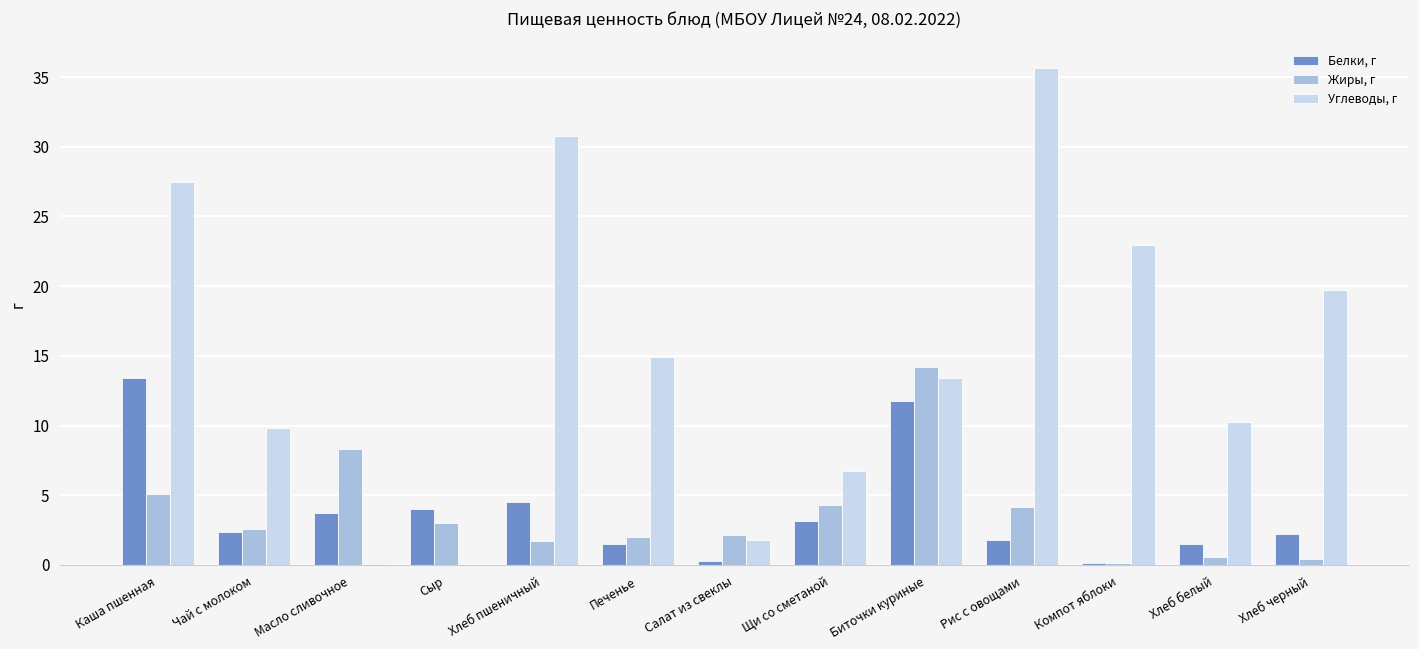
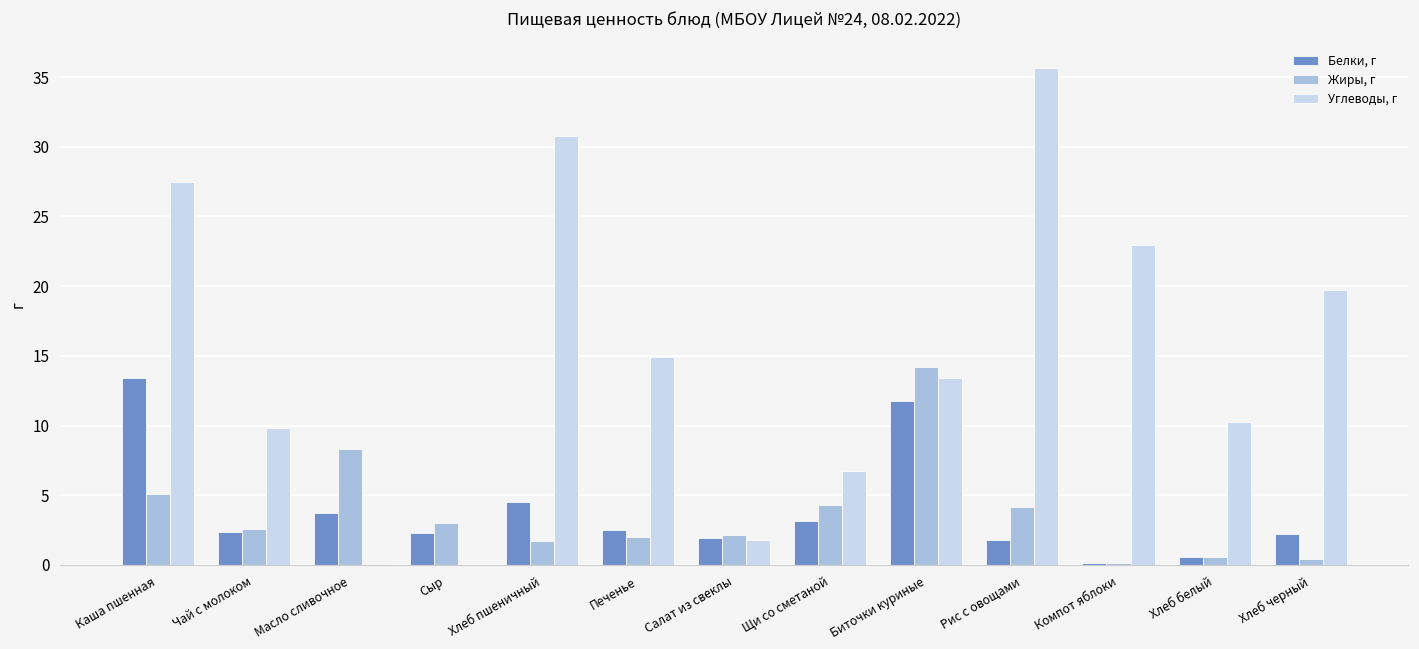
Белки, г, Сыр: 4.0 -> 2.3
Белки, г, Печенье: 1.5 -> 2.5
Белки, г, Салат из свеклы: 0.3 -> 2.0
Белки, г, Хлеб белый: 1.5 -> 0.6
